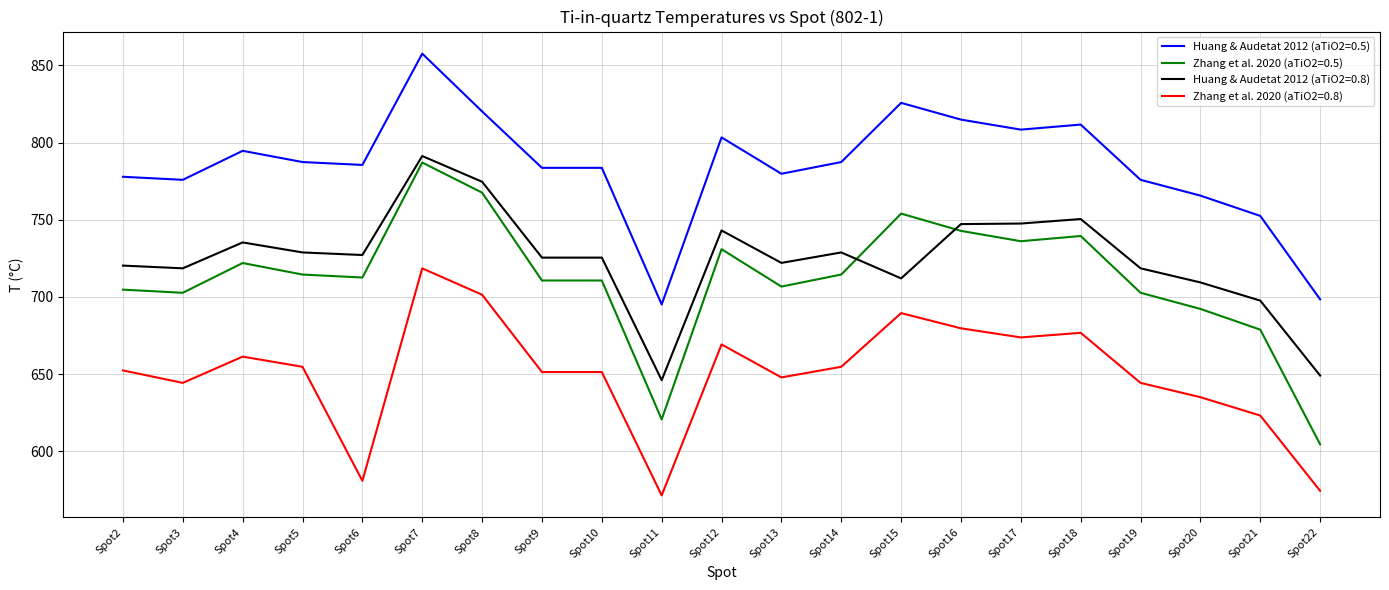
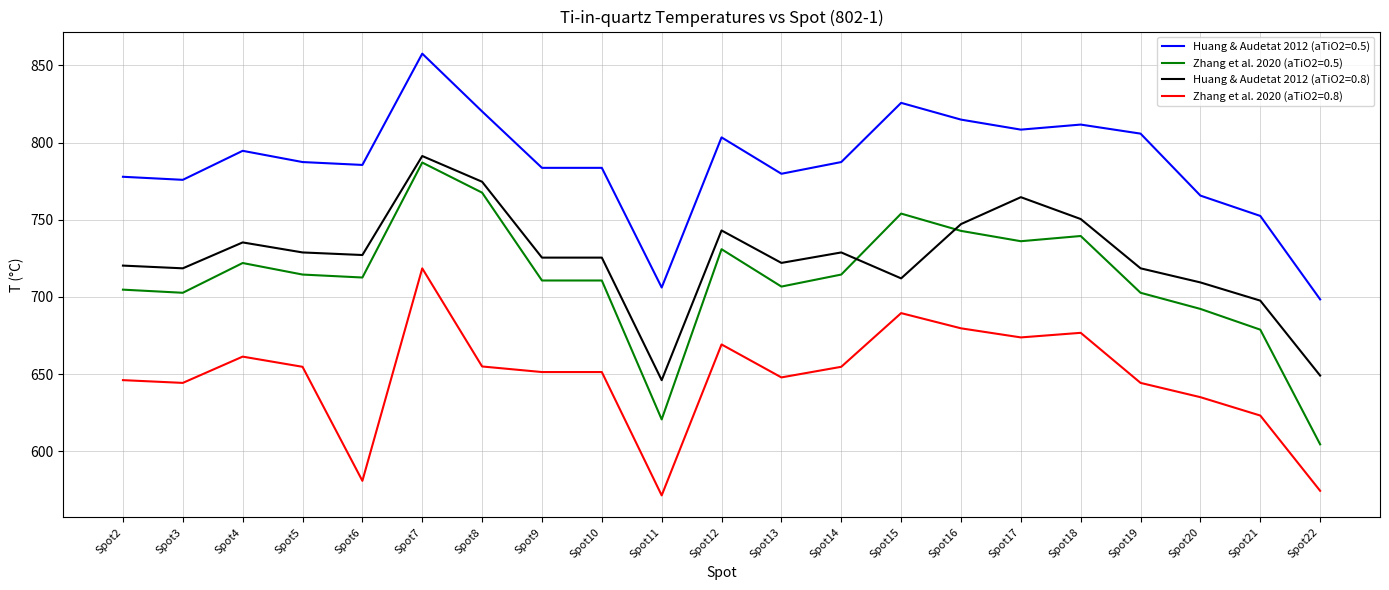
Zhang et al. 2020 (aTiO2=0.8), Spot2: 652 -> 646
Zhang et al. 2020 (aTiO2=0.8), Spot8: 701 -> 655
Huang & Audetat 2012 (aTiO2=0.5), Spot11: 695 -> 706
Huang & Audetat 2012 (aTiO2=0.8), Spot17: 748 -> 765
Huang & Audetat 2012 (aTiO2=0.5), Spot19: 776 -> 806
